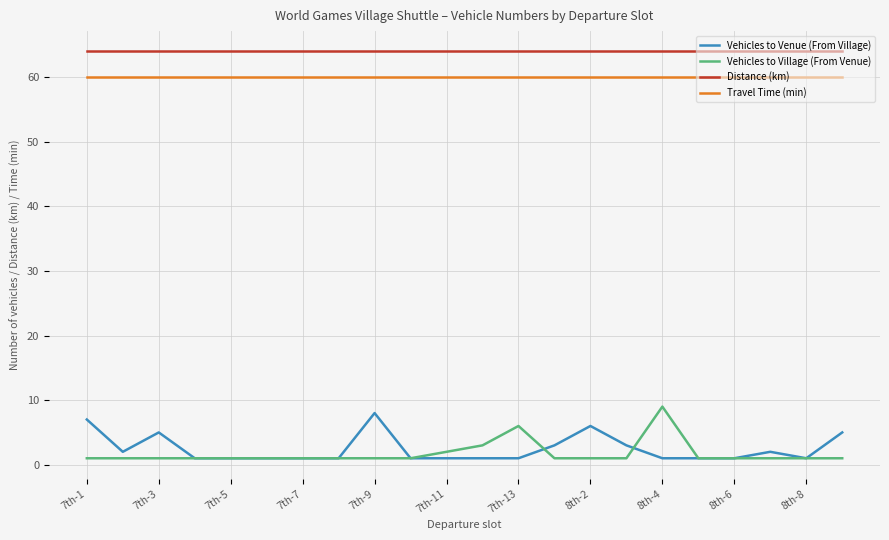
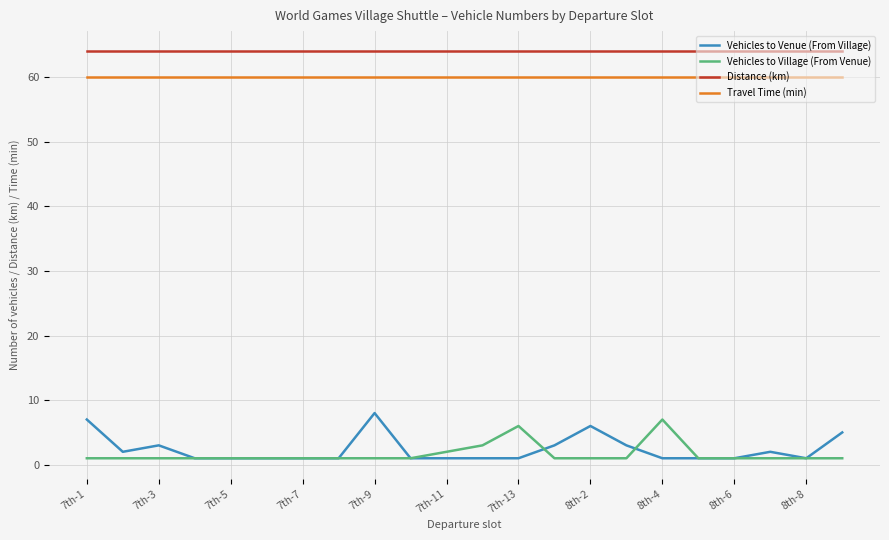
Vehicles to Venue (From Village), 7th-3: 5 -> 3
Vehicles to Village (From Venue), 8th-4: 9 -> 7
